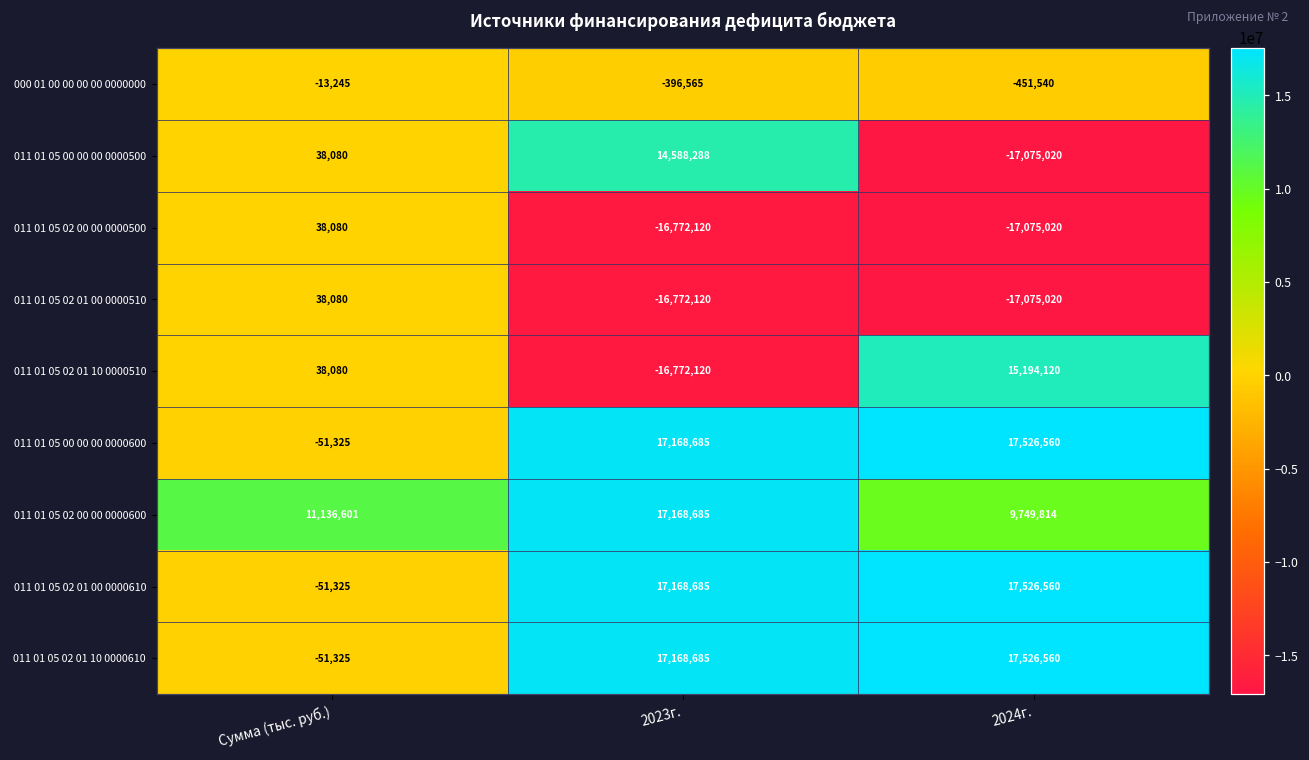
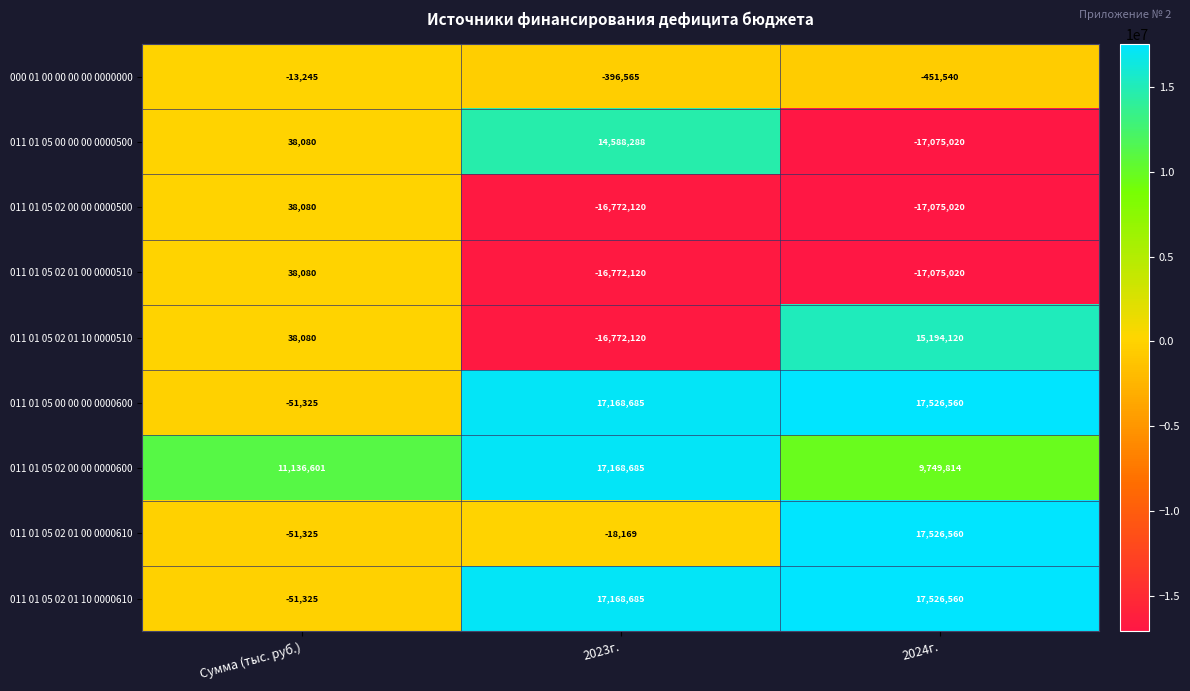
011 01 05 02 01 00 0000610, 2023г.: 17,168,685 -> -18,169
